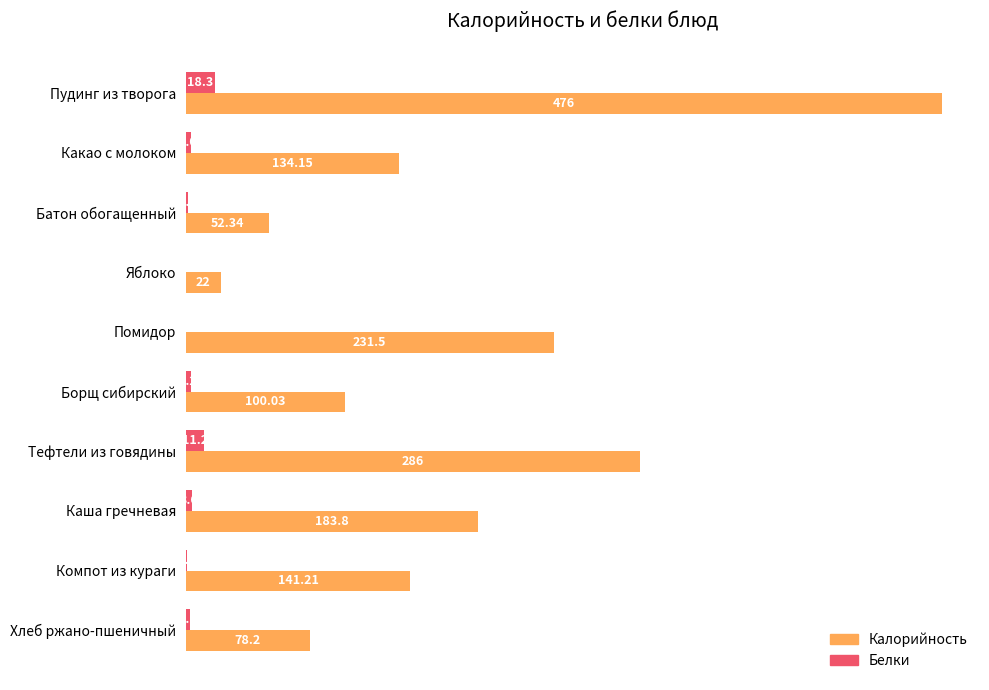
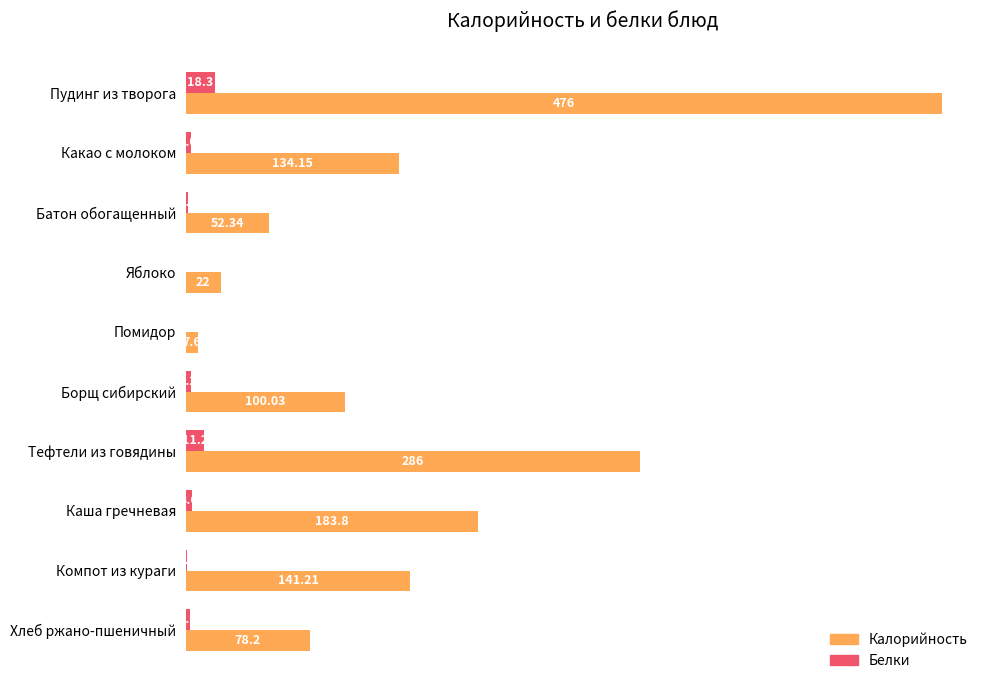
Калорийность, Помидор: 231.5 -> 7.6
